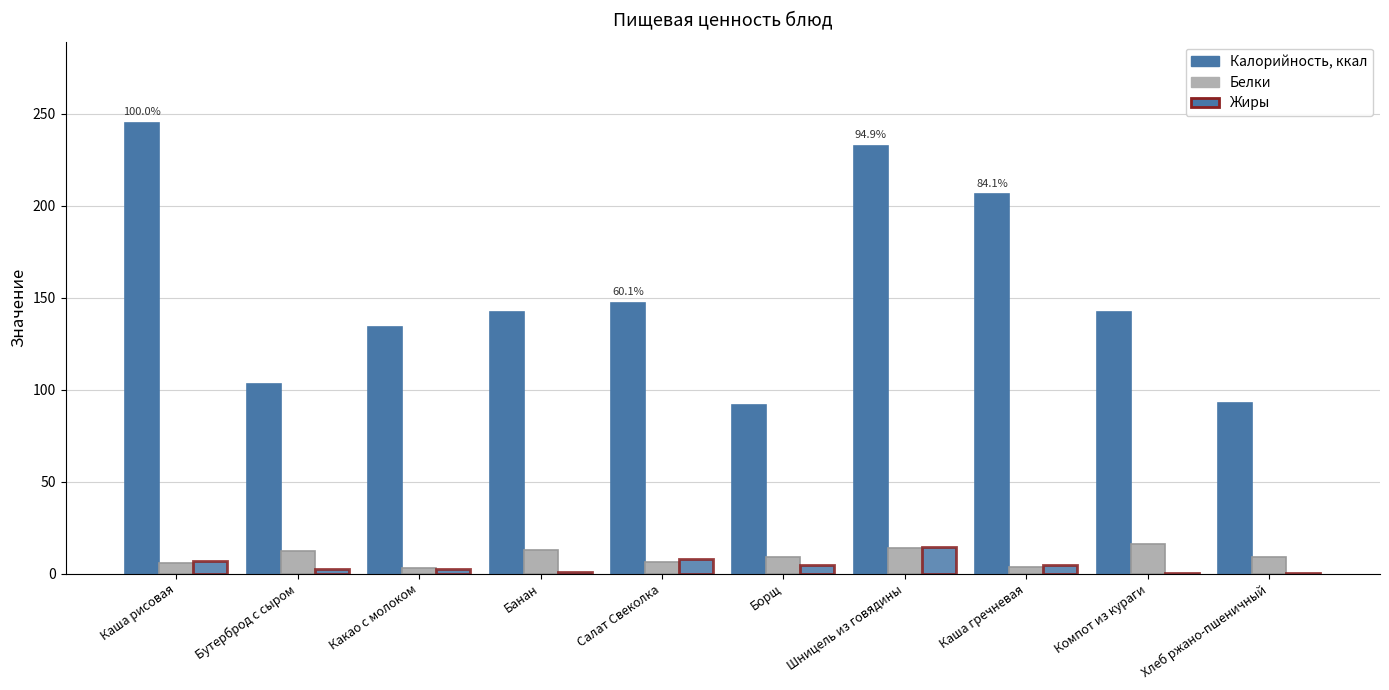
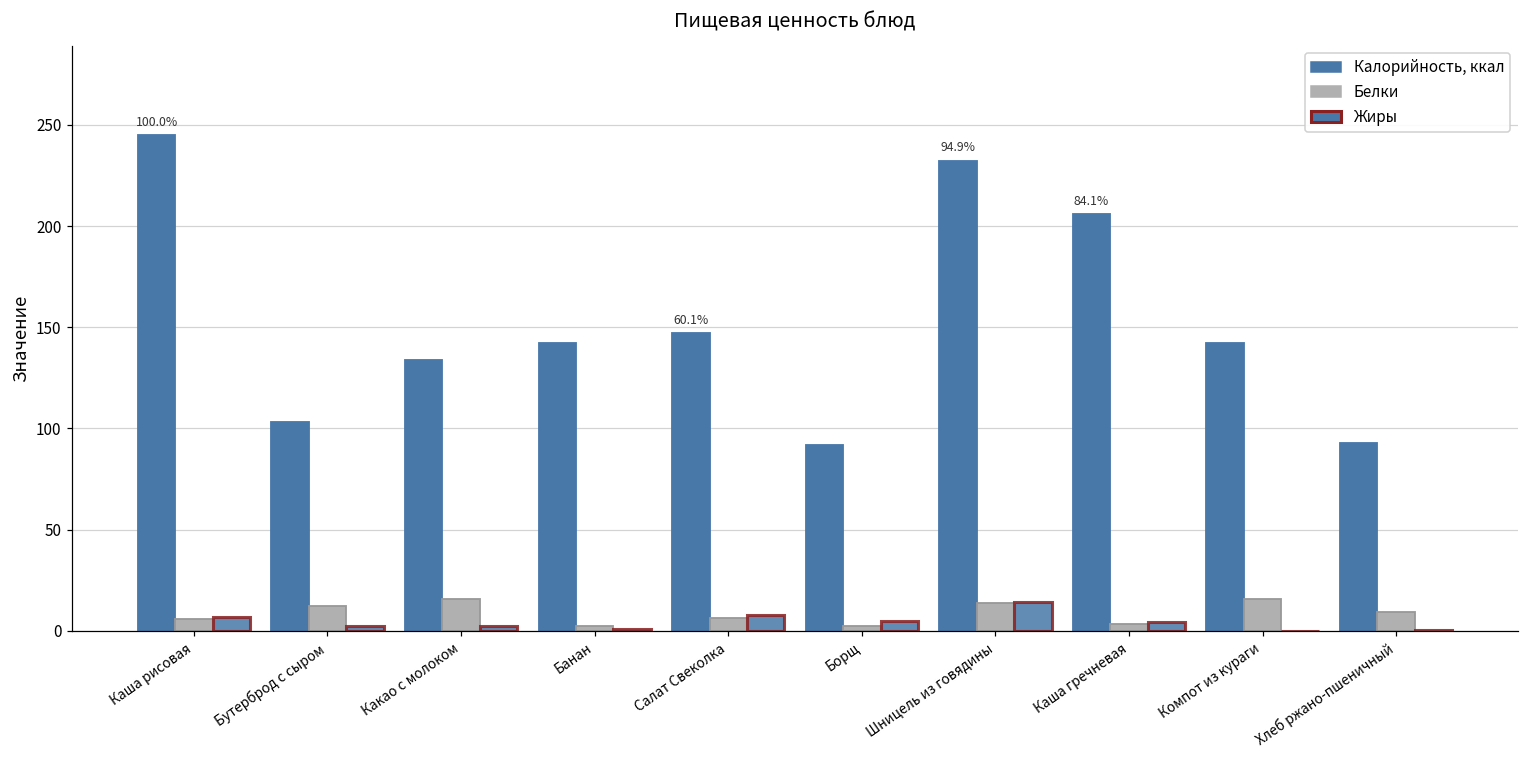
Белки, Какао с молоком: 3 -> 16
Белки, Банан: 13 -> 2
Белки, Борщ: 9 -> 3
